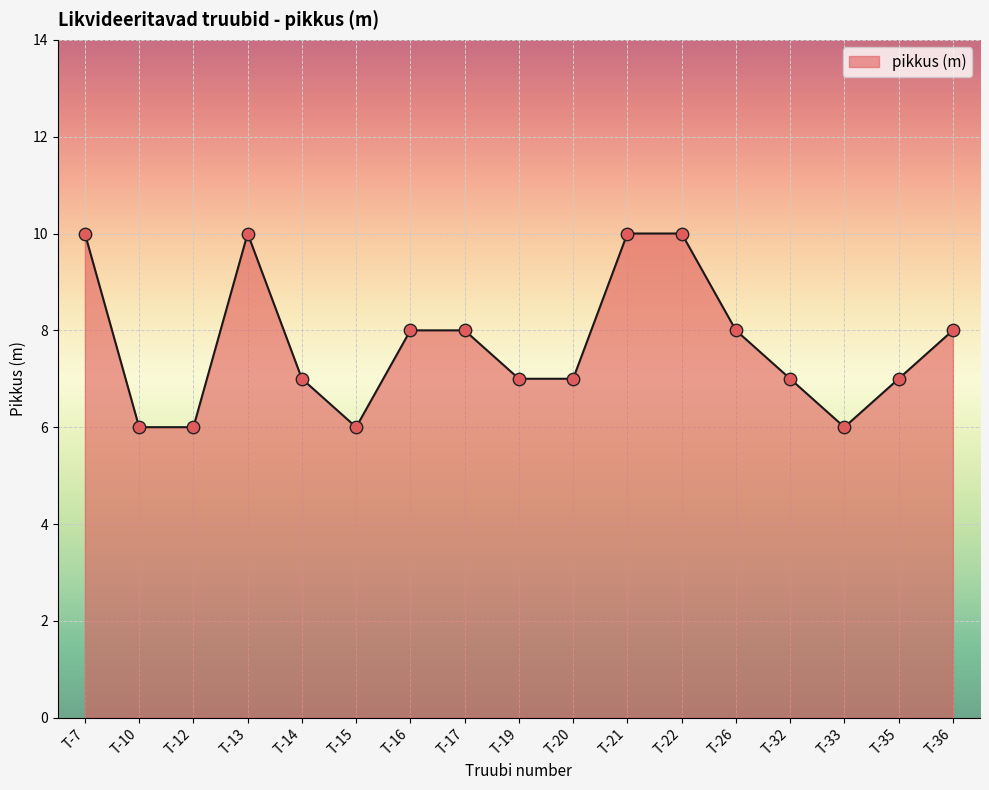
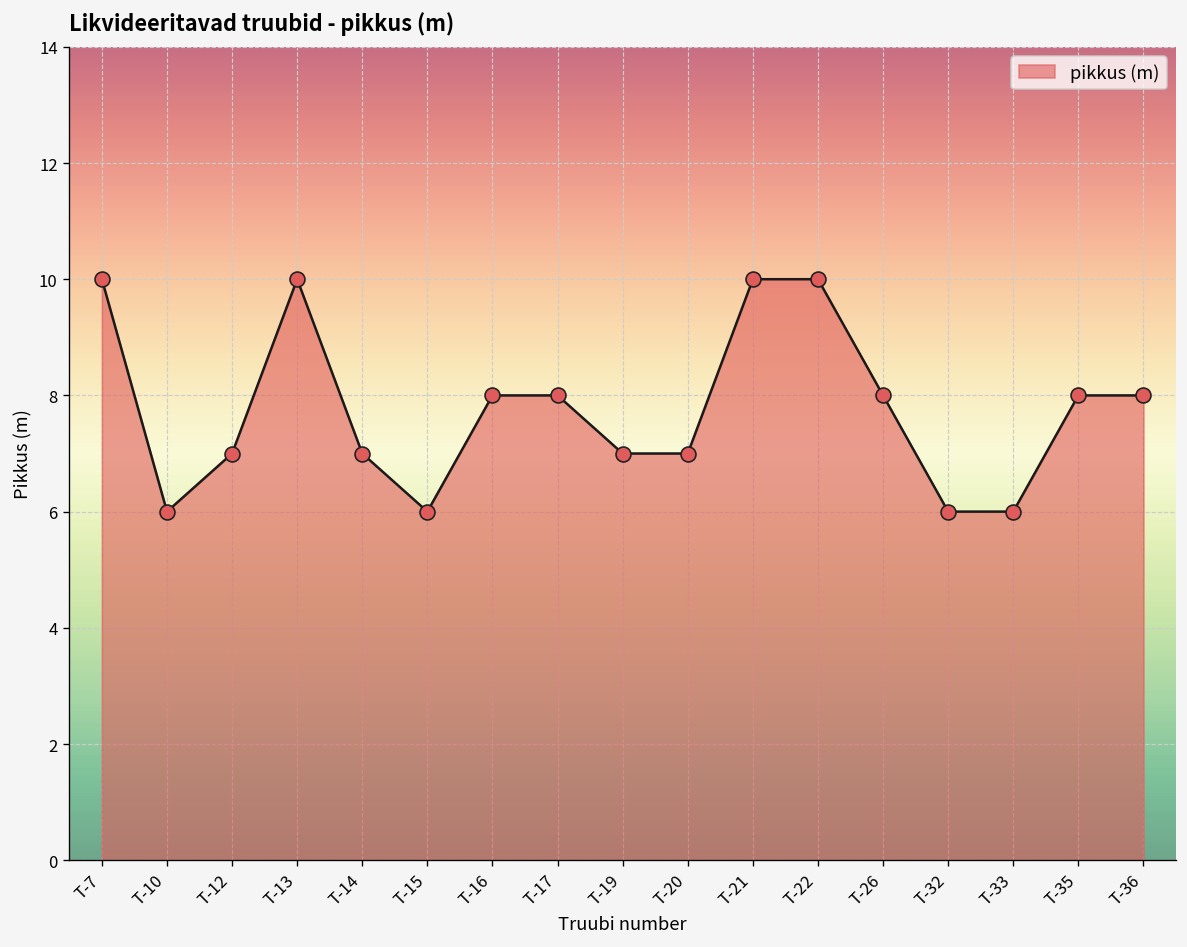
T-12: 6 -> 7
T-32: 7 -> 6
T-35: 7 -> 8
